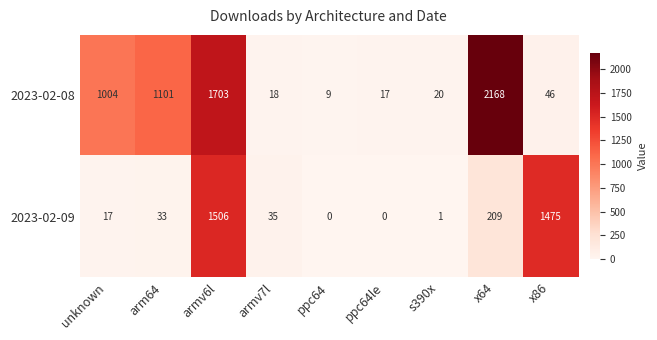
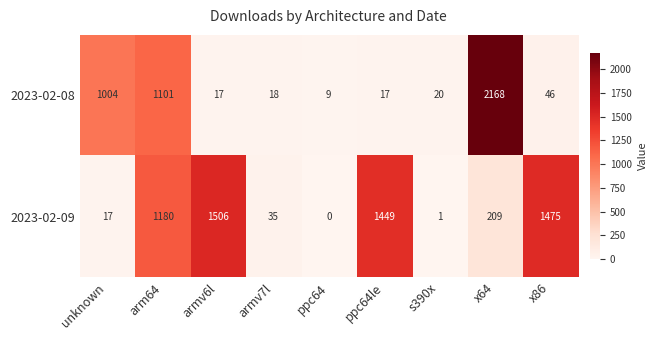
2023-02-08, armv6l: 1703 -> 17
2023-02-09, arm64: 33 -> 1180
2023-02-09, ppc64le: 0 -> 1449
